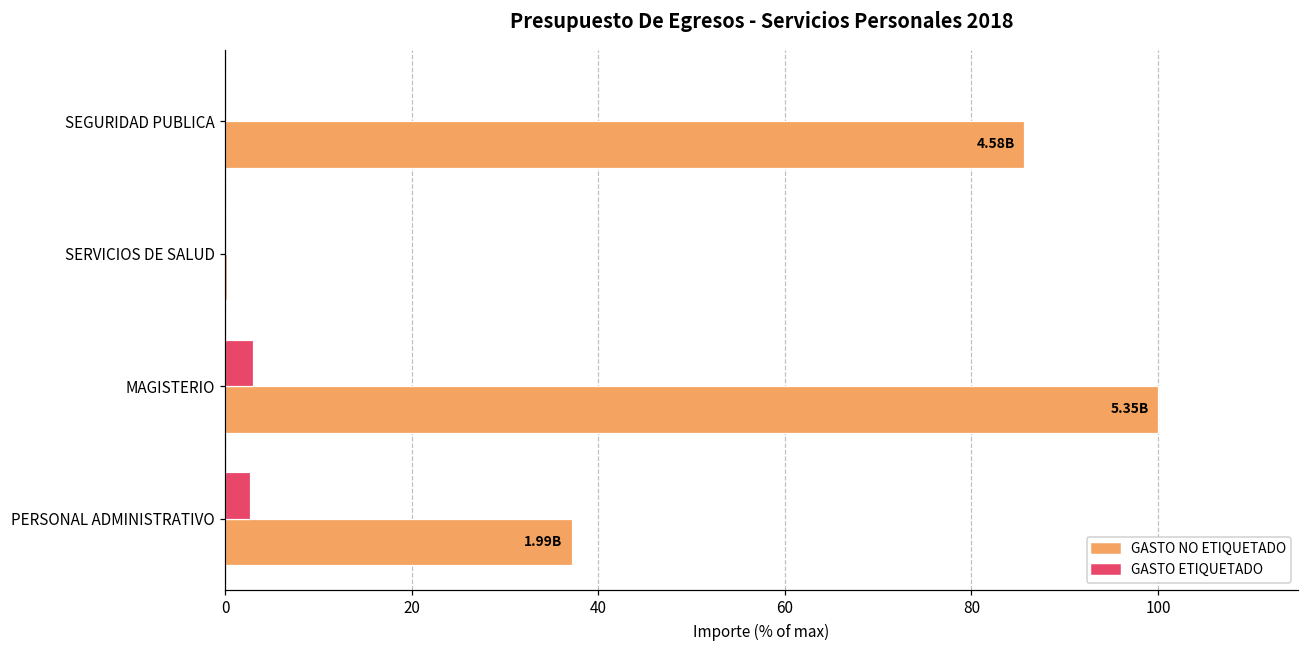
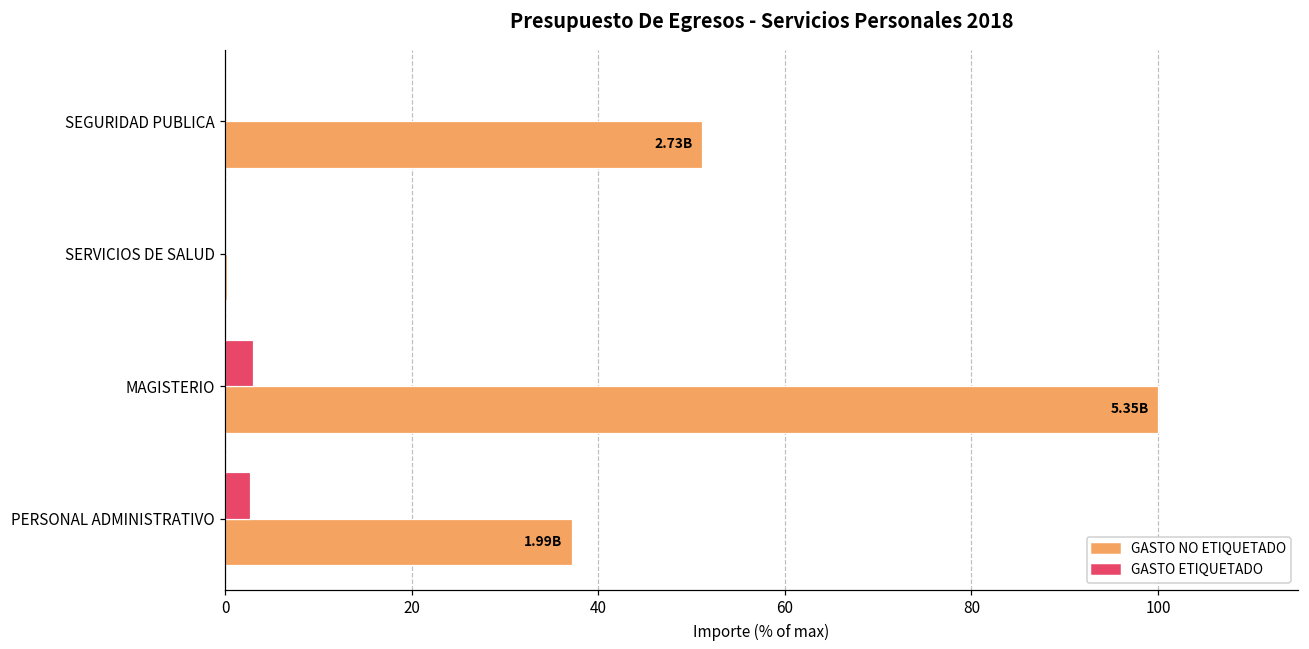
GASTO NO ETIQUETADO, SEGURIDAD PUBLICA: 4.58B -> 2.73B
